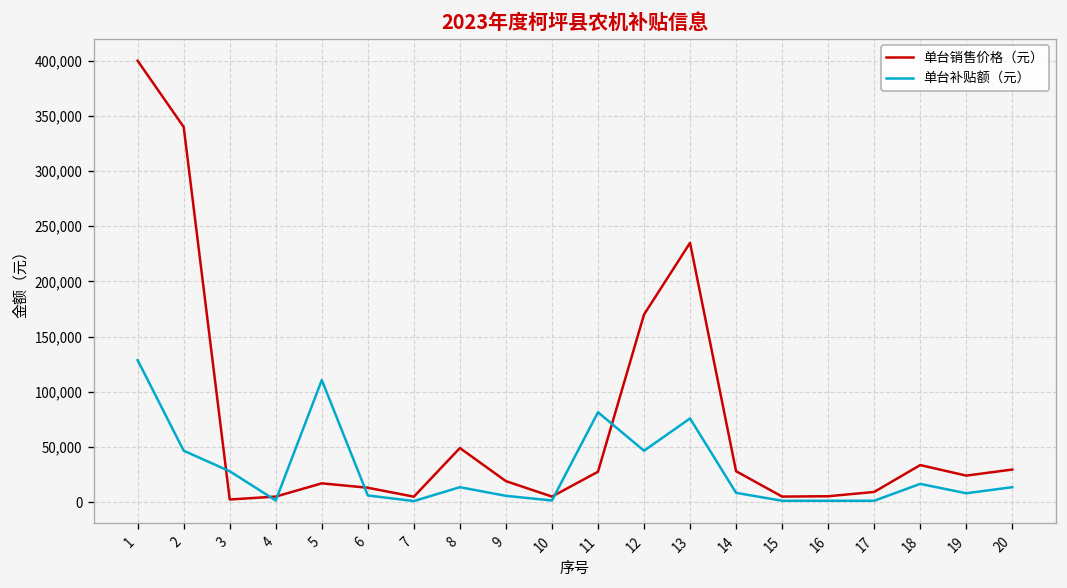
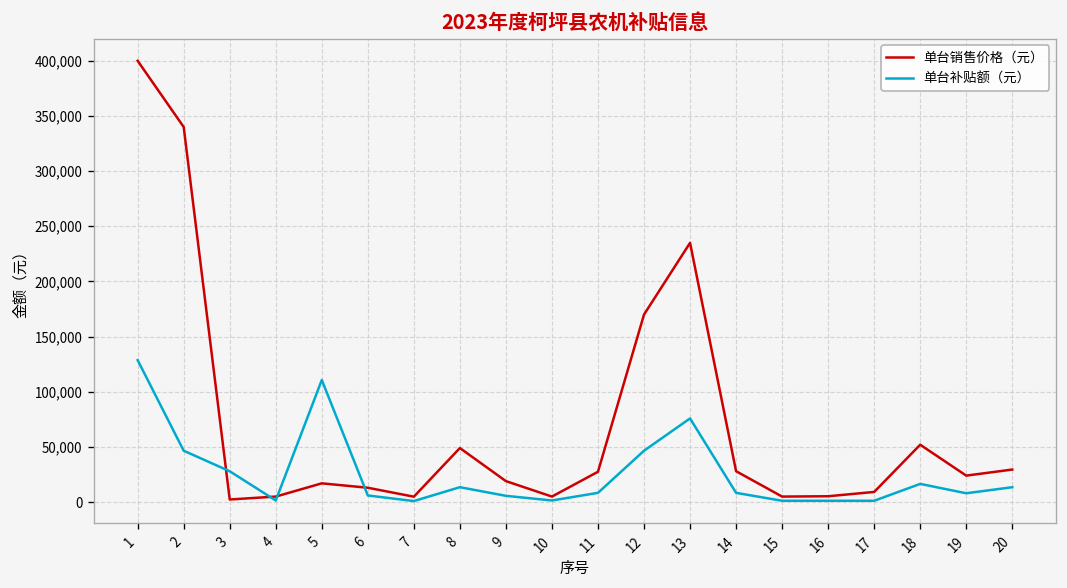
单台补贴额（元）, 11: 80,000 -> 10,000
单台销售价格（元）, 18: 30,000 -> 50,000
